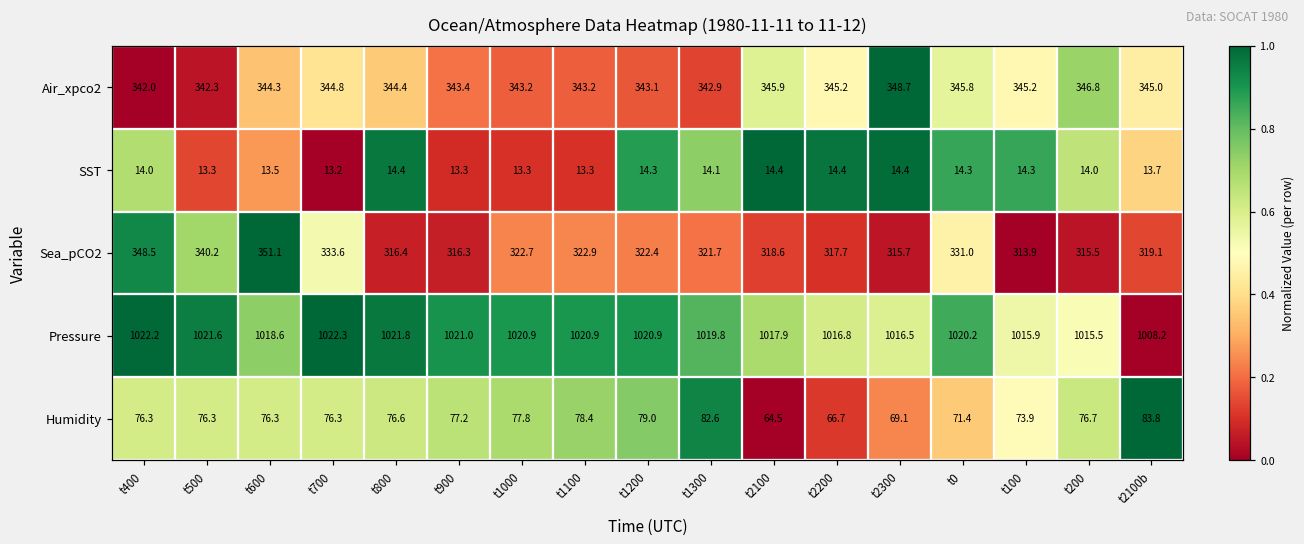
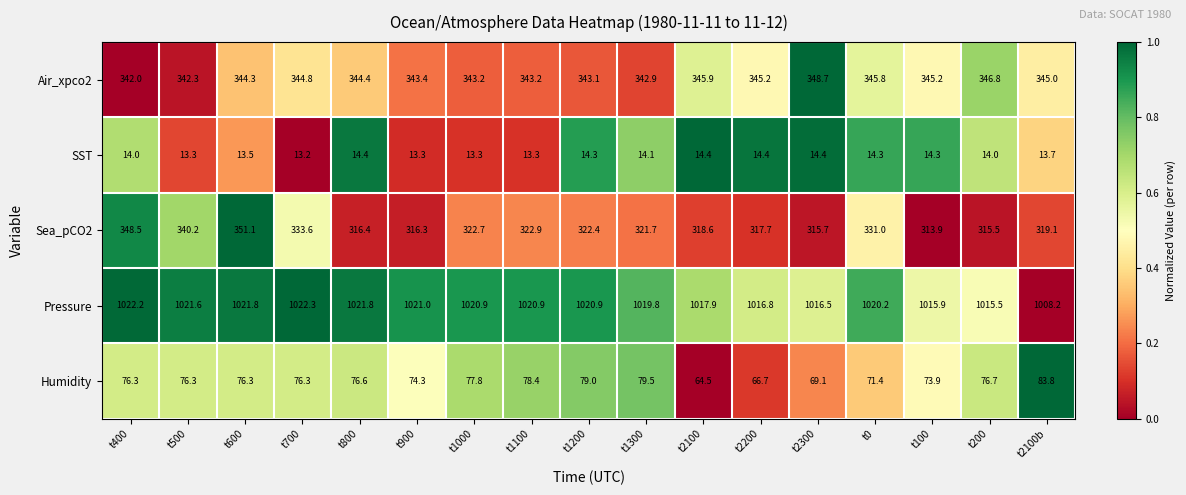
Pressure, t600: 1018.6 -> 1021.8
Humidity, t900: 77.2 -> 74.3
Humidity, t1300: 82.6 -> 79.5
